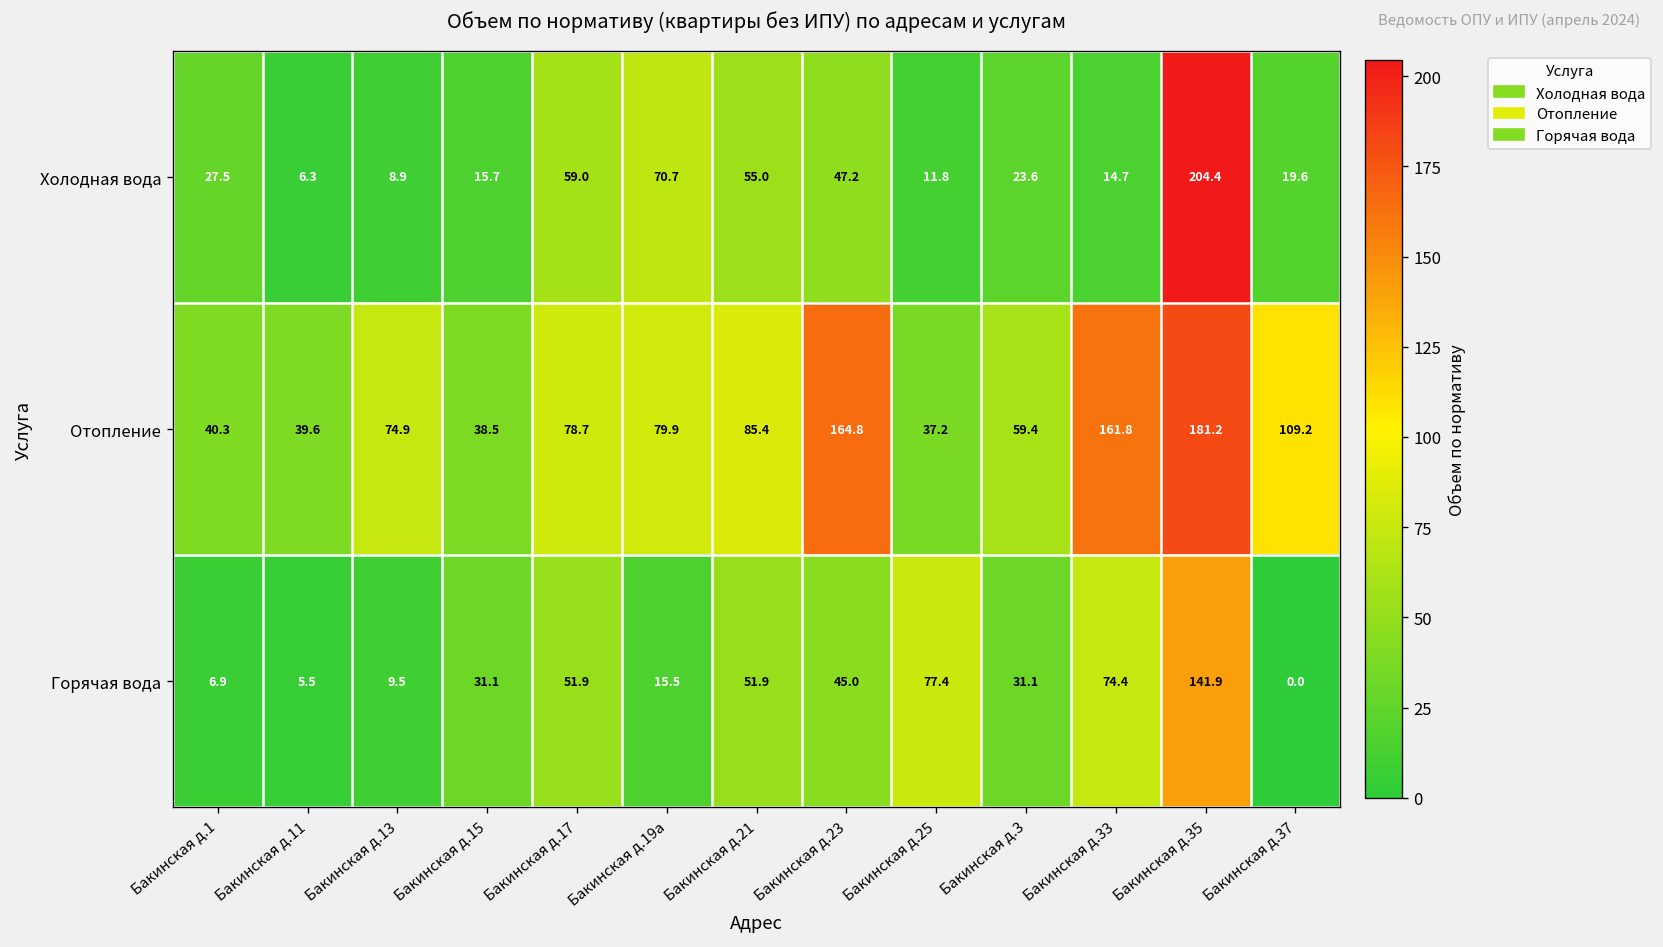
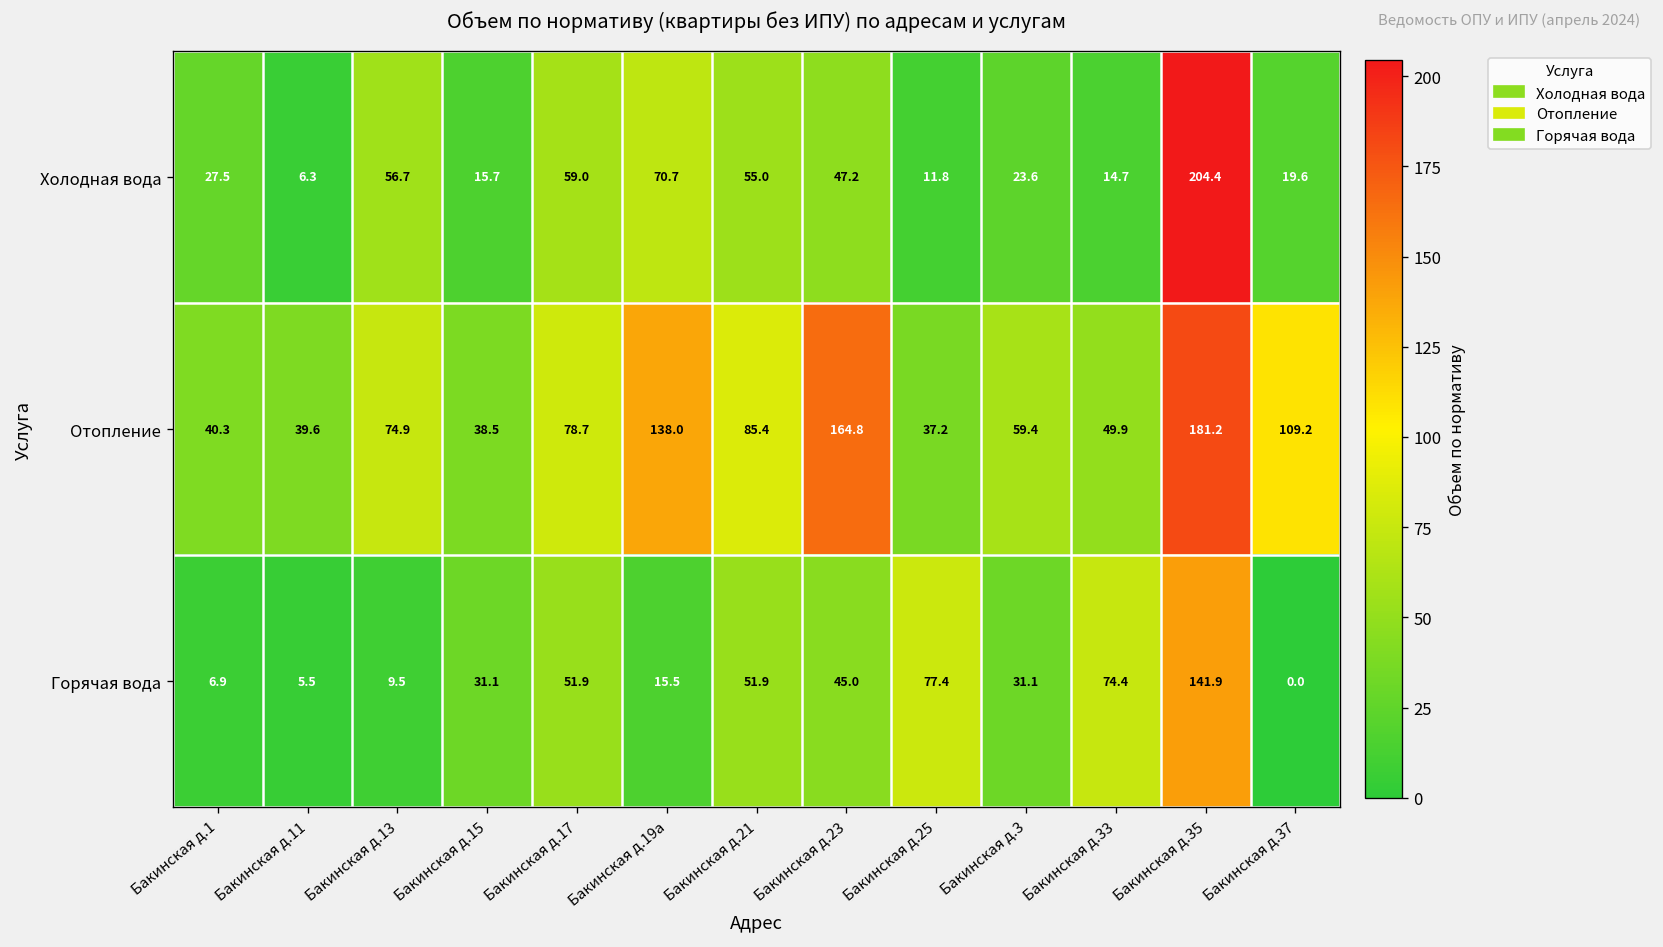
Холодная вода, Бакинская д.13: 8.9 -> 56.7
Отопление, Бакинская д.19а: 79.9 -> 138.0
Отопление, Бакинская д.33: 161.8 -> 49.9
